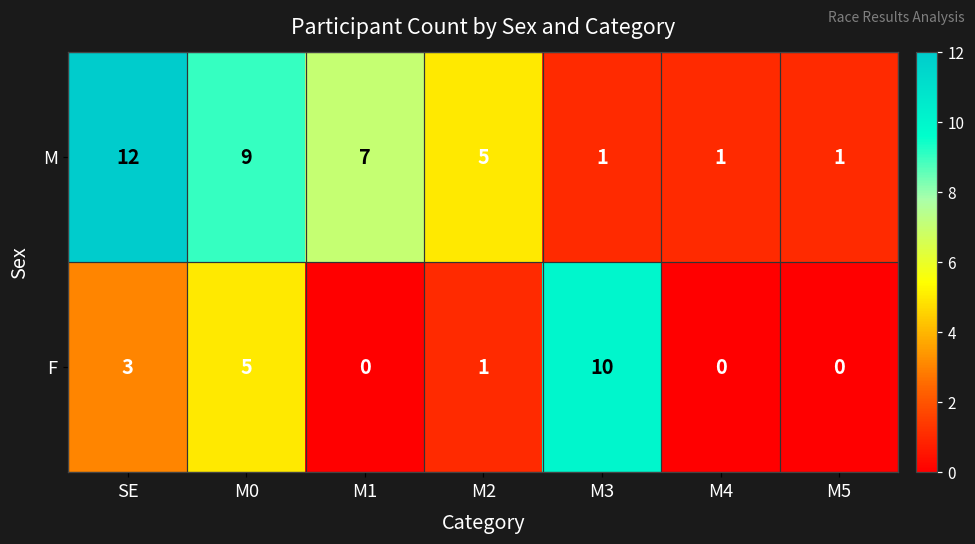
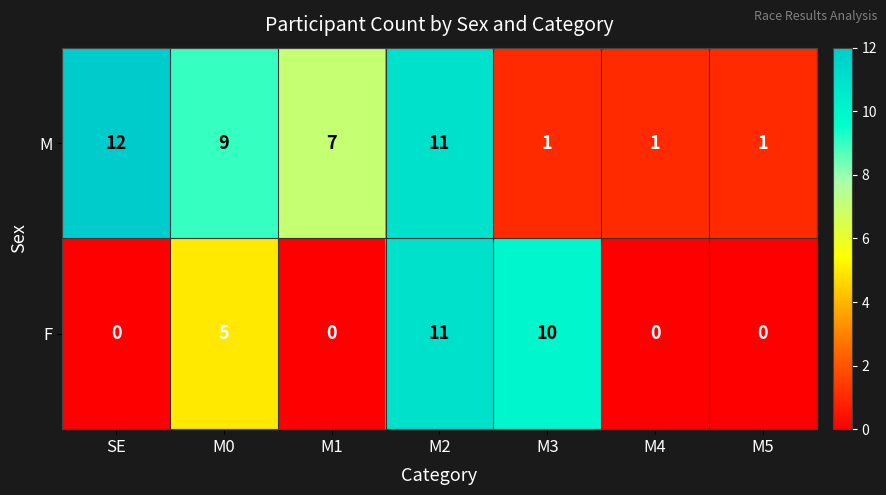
M, M2: 5 -> 11
F, SE: 3 -> 0
F, M2: 1 -> 11
